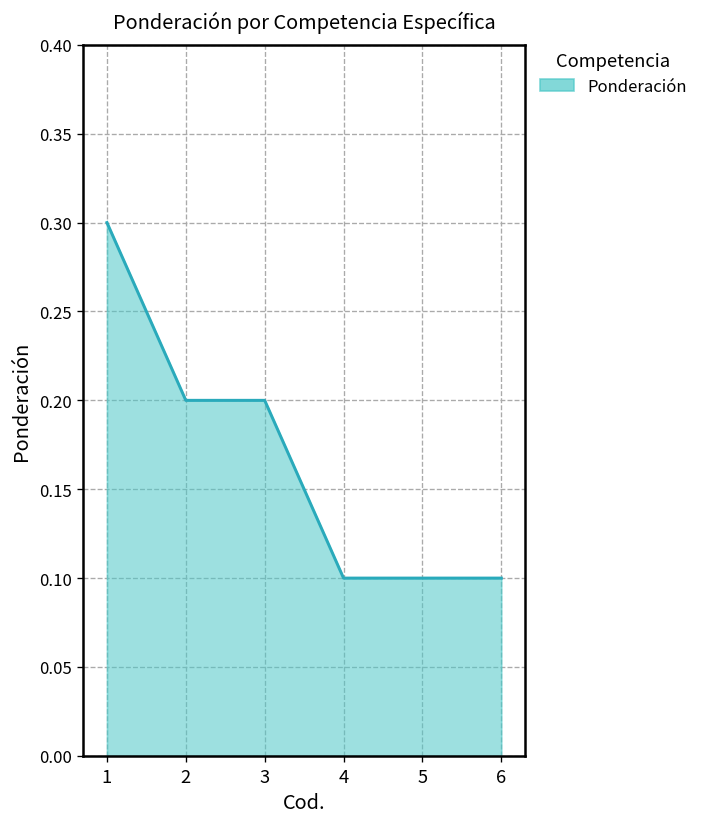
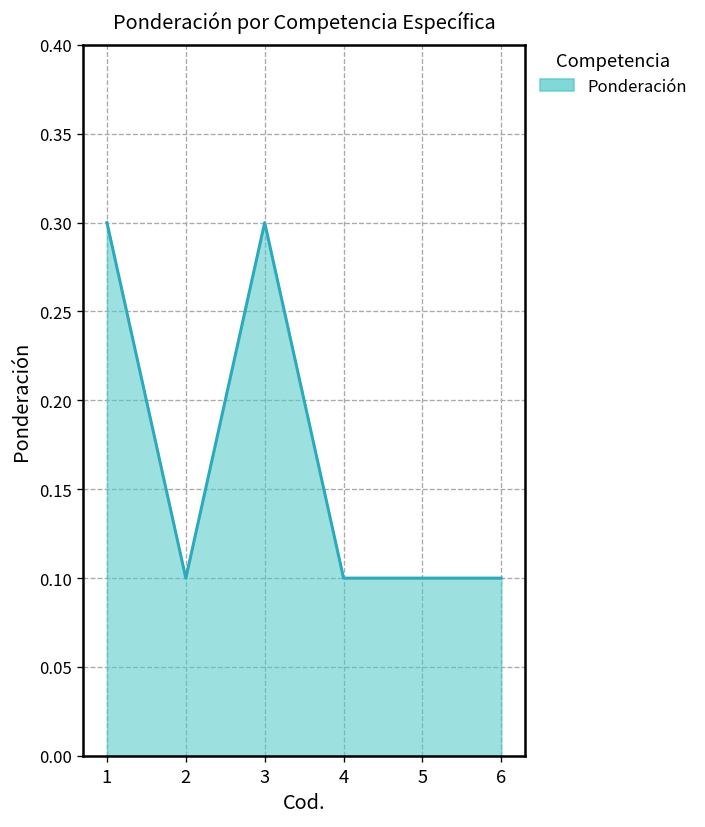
2: 0.2 -> 0.1
3: 0.2 -> 0.3
